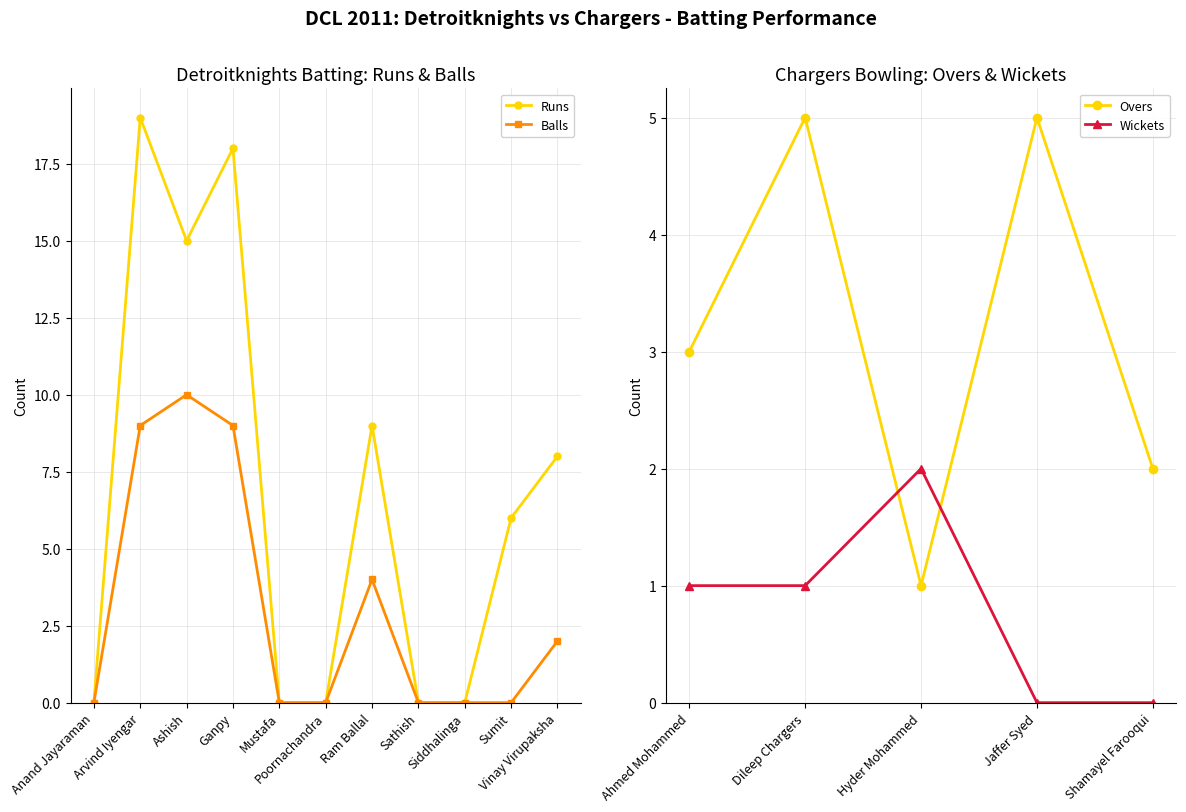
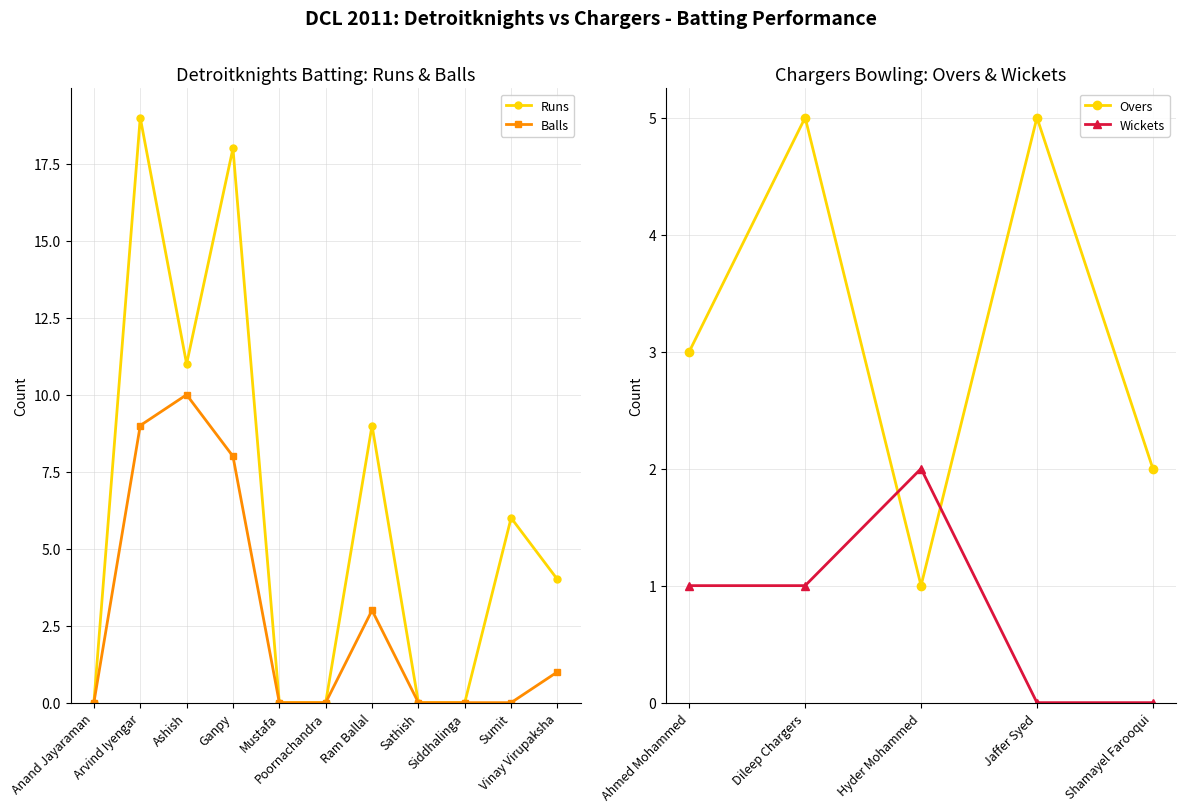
Detroitknights Batting: Runs & Balls, Runs, Ashish: 15 -> 11
Detroitknights Batting: Runs & Balls, Balls, Ganpy: 9 -> 8
Detroitknights Batting: Runs & Balls, Balls, Ram Ballal: 4 -> 3
Detroitknights Batting: Runs & Balls, Runs, Vinay Virupaksha: 8 -> 4
Detroitknights Batting: Runs & Balls, Balls, Vinay Virupaksha: 2 -> 1
